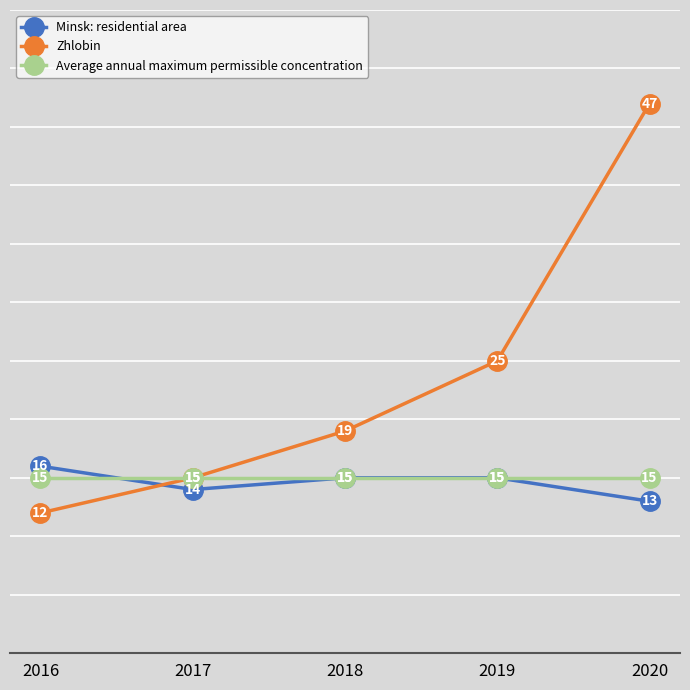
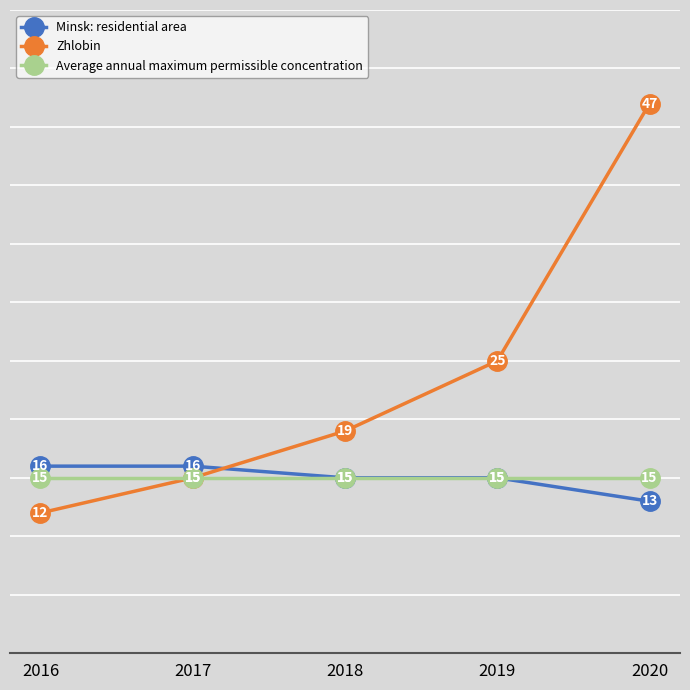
Minsk: residential area, 2017: 14 -> 16
